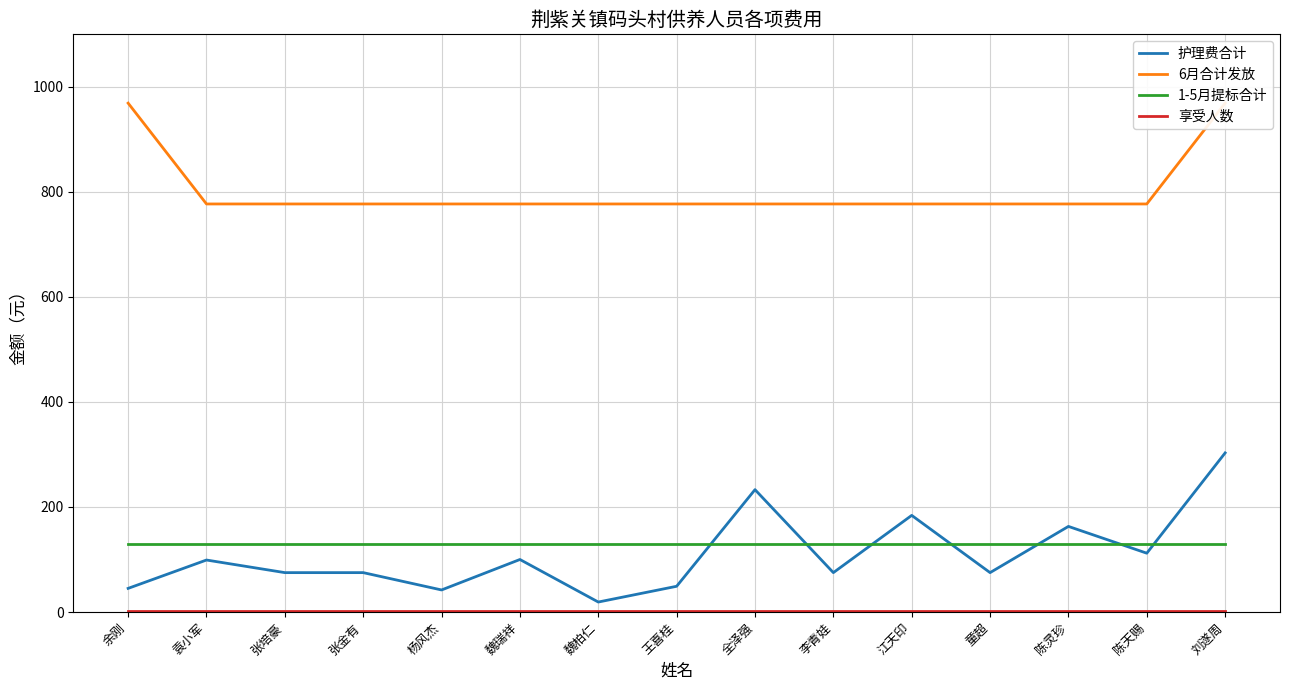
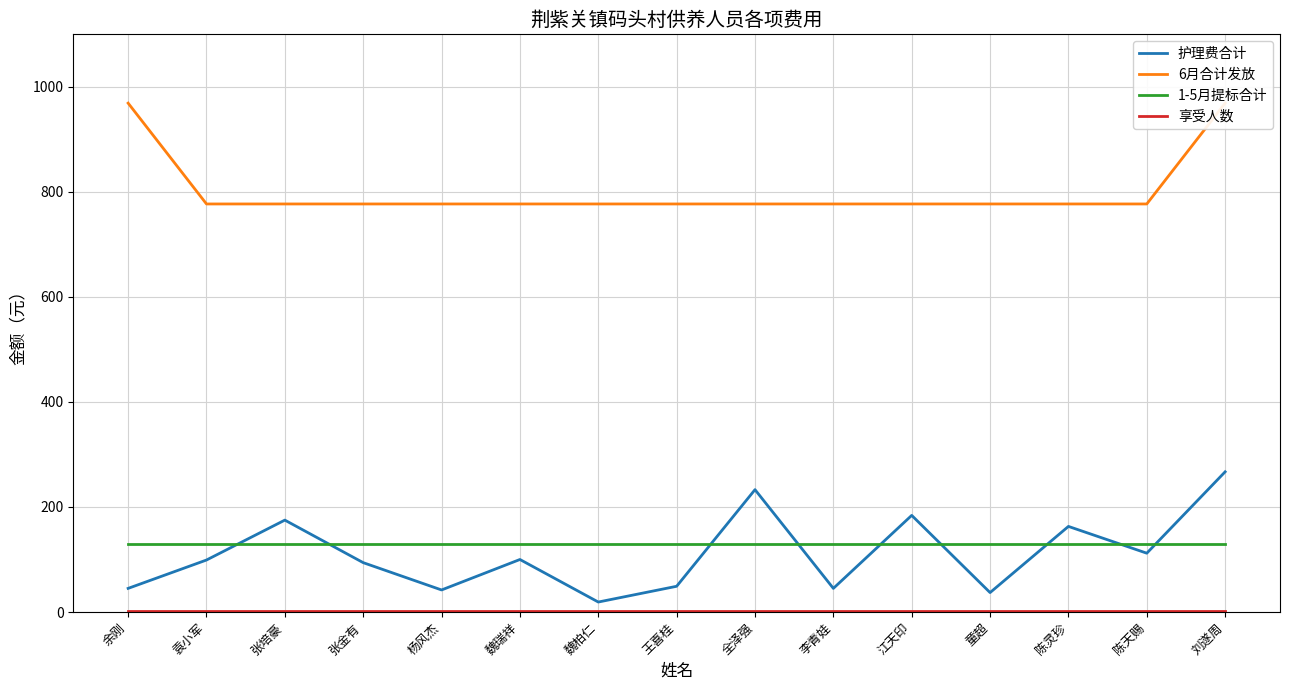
护理费合计, 张培豪: 80 -> 180
护理费合计, 张金有: 80 -> 90
护理费合计, 李青娃: 80 -> 50
护理费合计, 童超: 80 -> 40
护理费合计, 刘遂周: 300 -> 270
